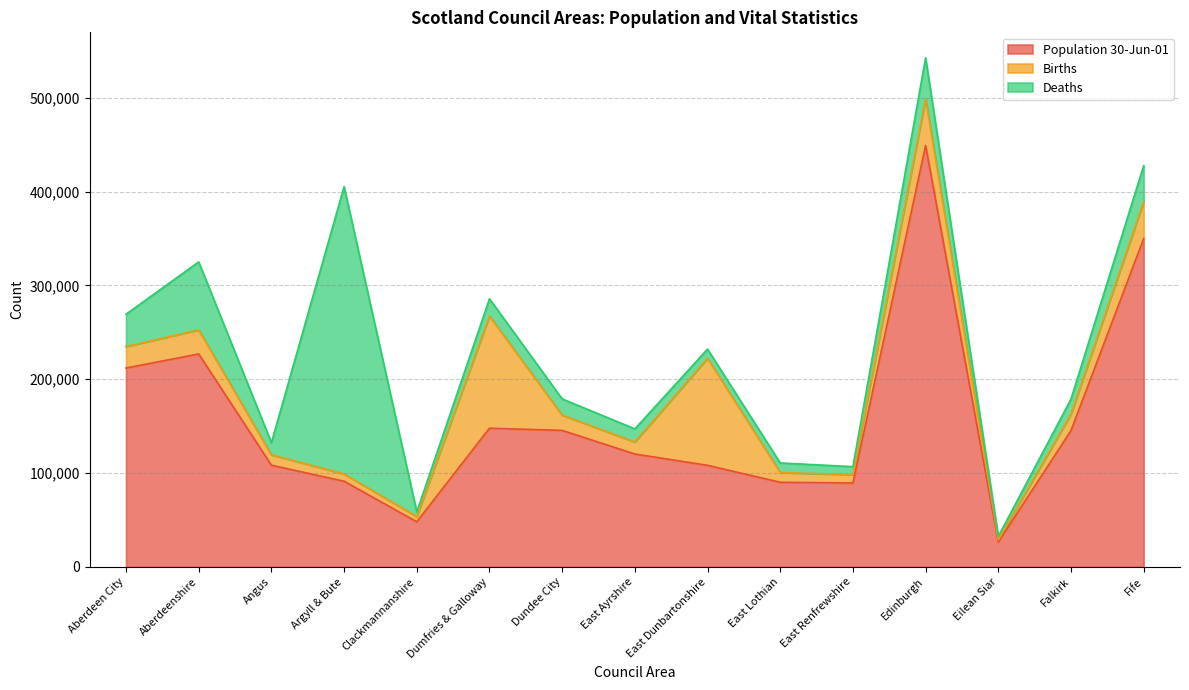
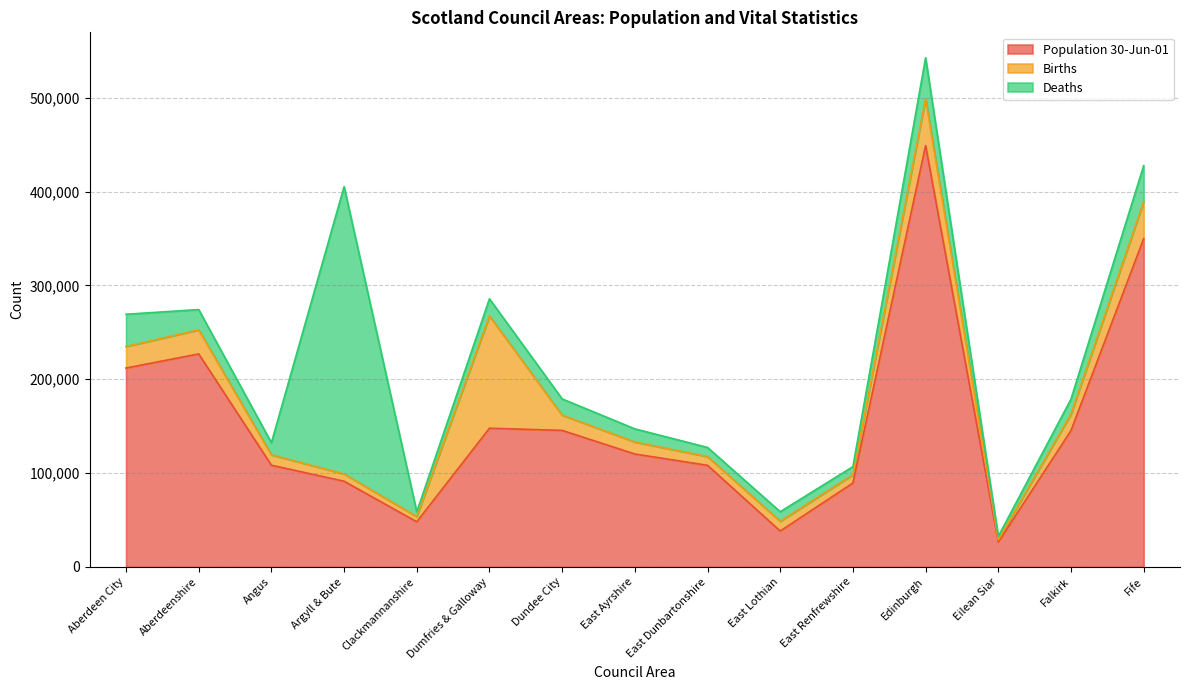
Deaths, Aberdeenshire: 70,000 -> 20,000
Births, East Dunbartonshire: 110,000 -> 10,000
Population 30-Jun-01, East Lothian: 90,000 -> 40,000
